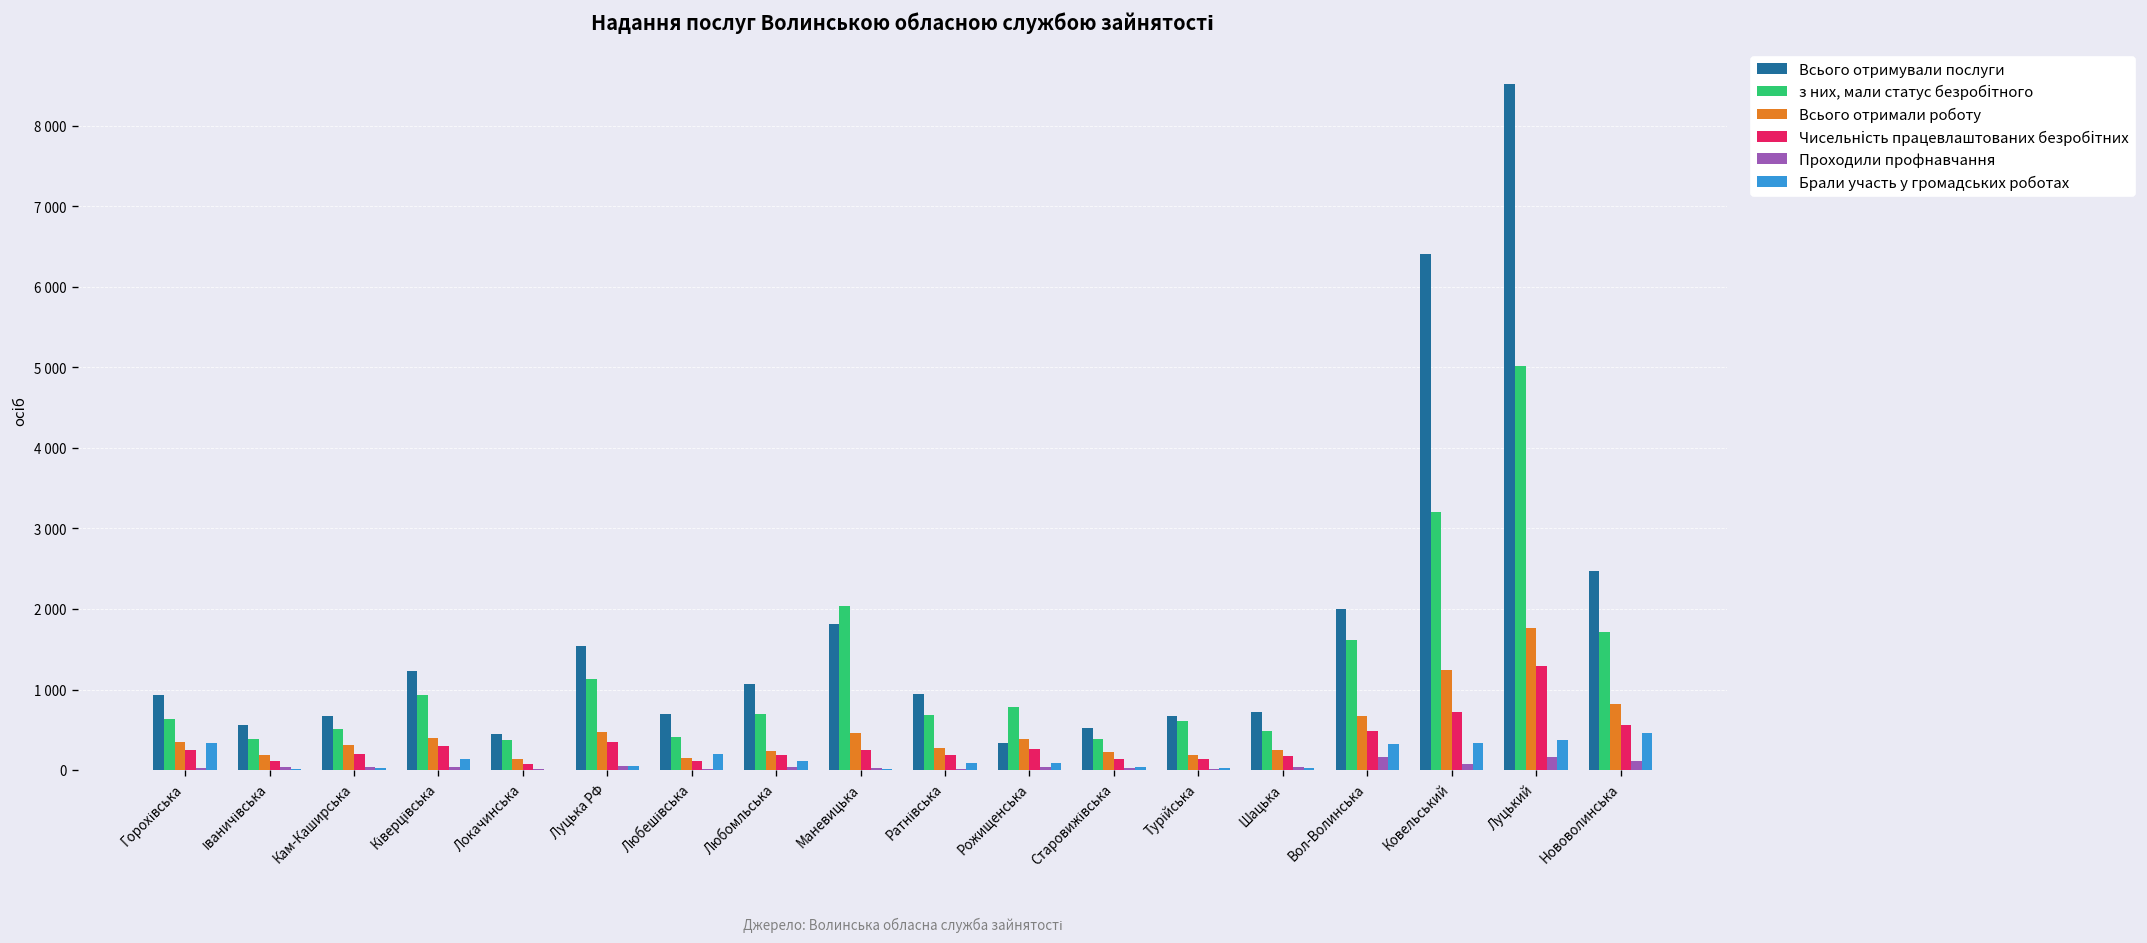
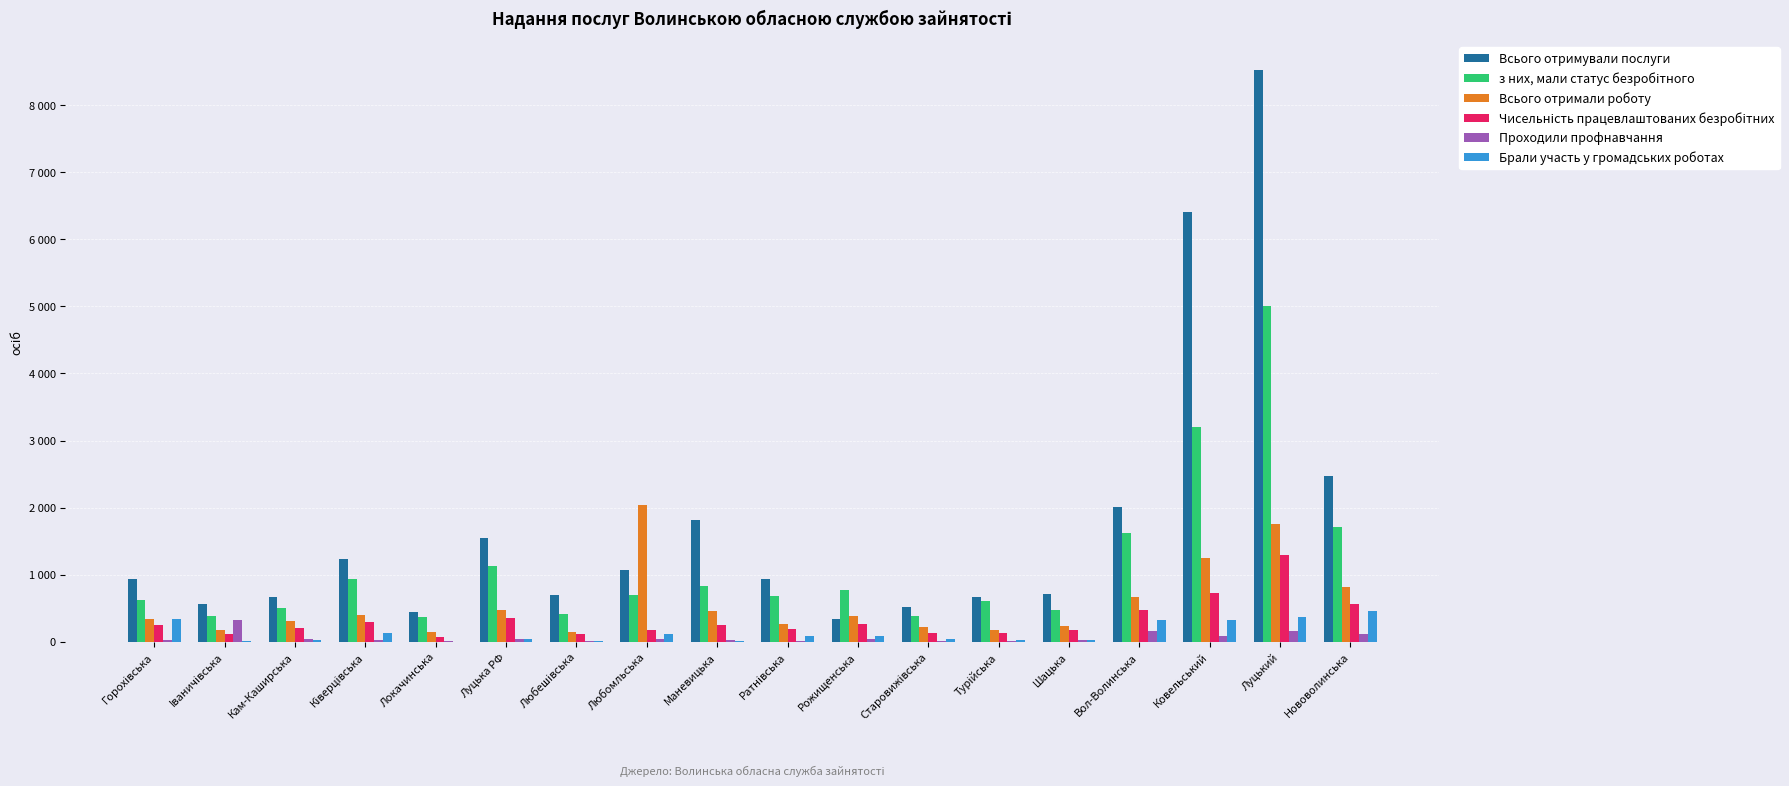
Проходили профнавчання, Іваничівська: 0 -> 300
Брали участь у громадських роботах, Любешівська: 200 -> 0
Всього отримали роботу, Любомльська: 200 -> 2000
з них, мали статус безробітного, Маневицька: 2000 -> 800
